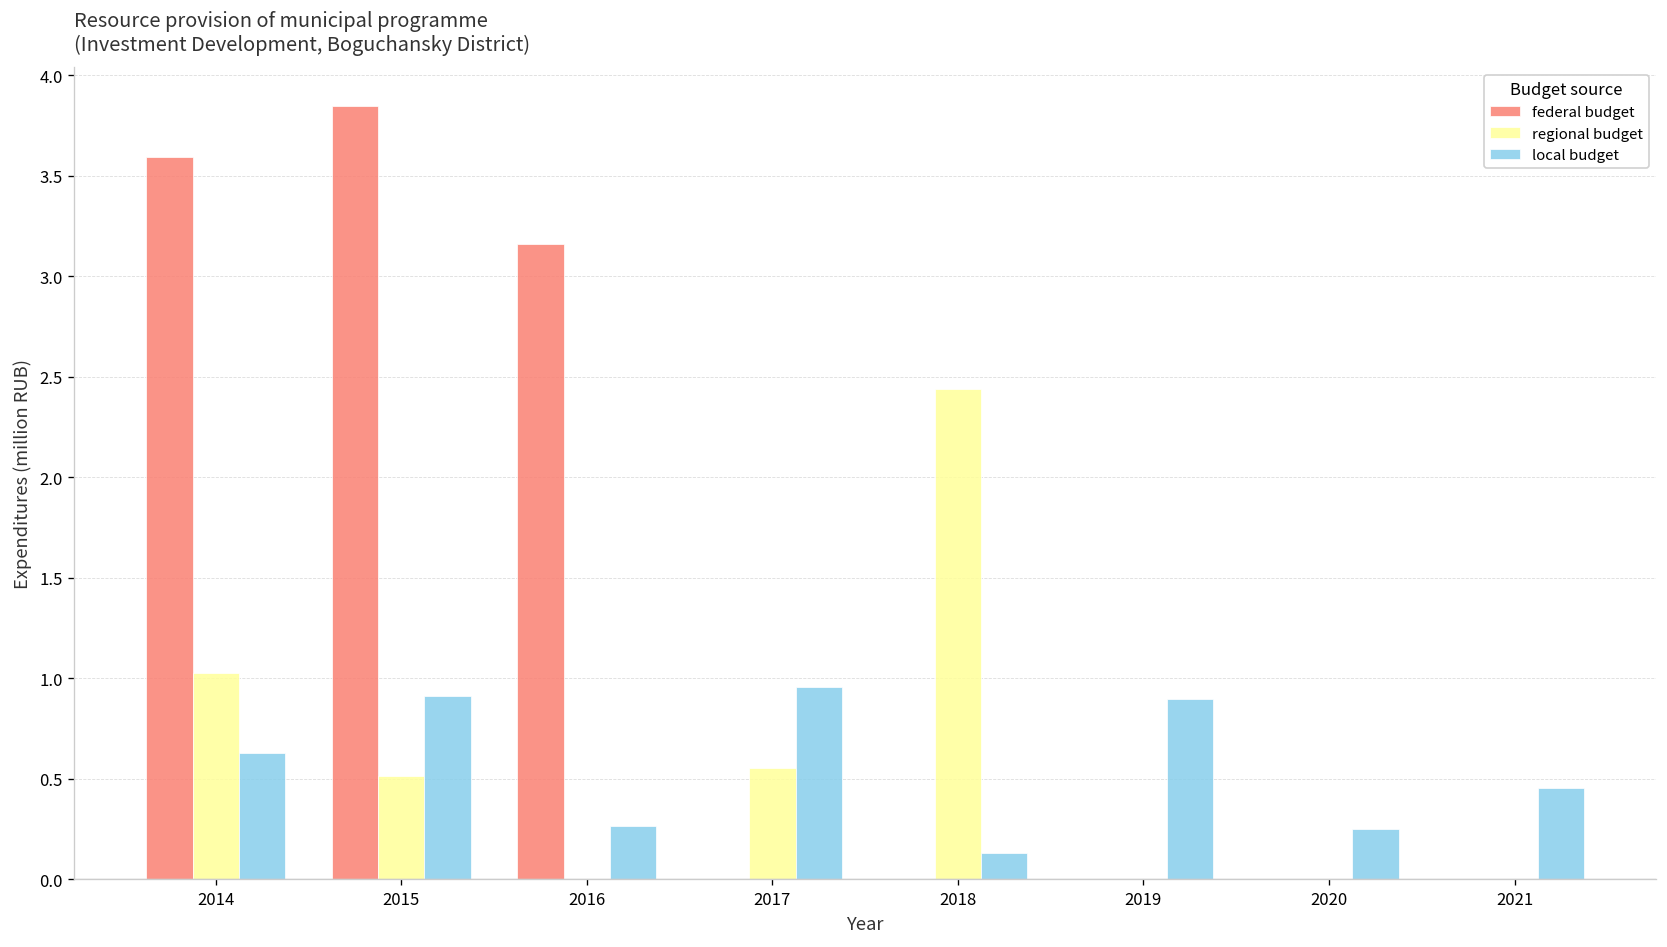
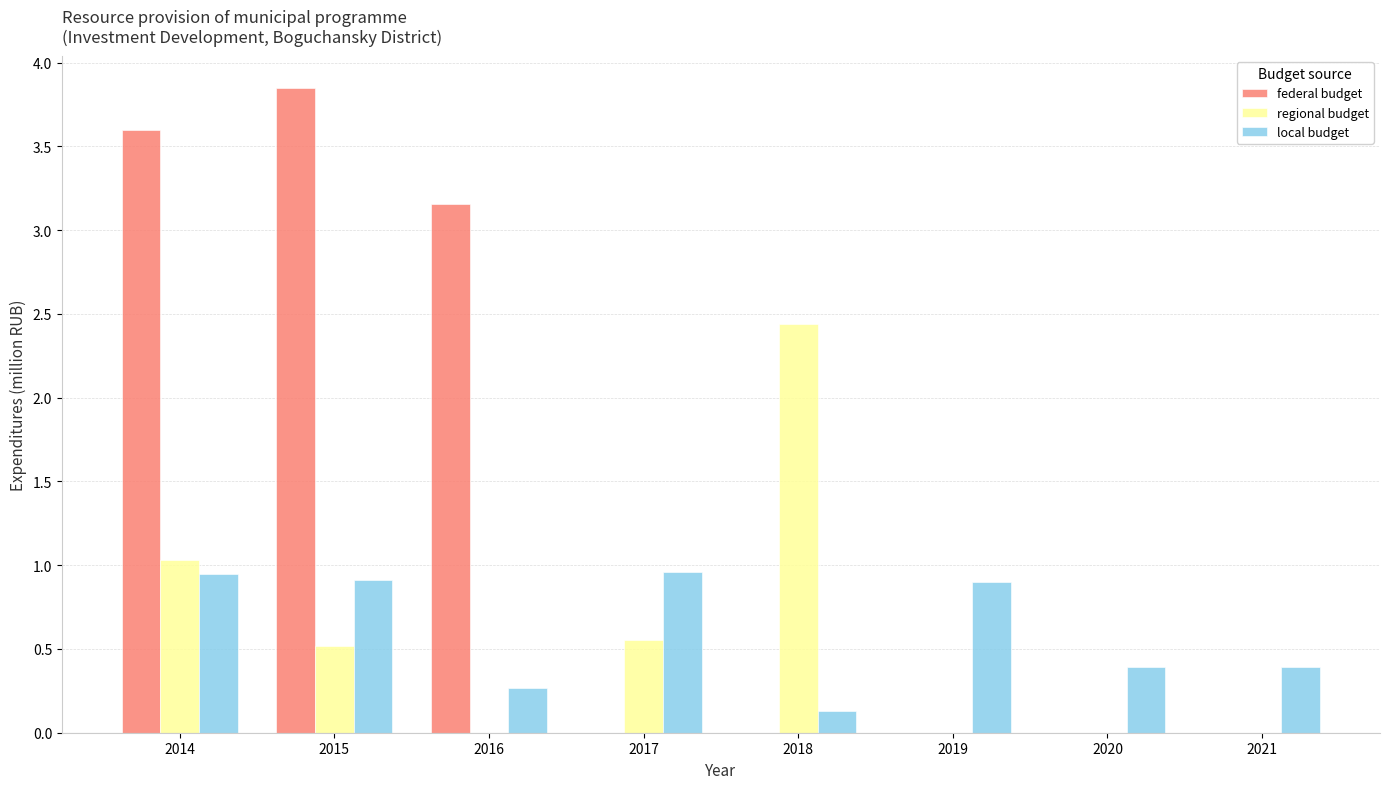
local budget, 2014: 0.63 -> 0.95
local budget, 2020: 0.25 -> 0.39
local budget, 2021: 0.45 -> 0.39
